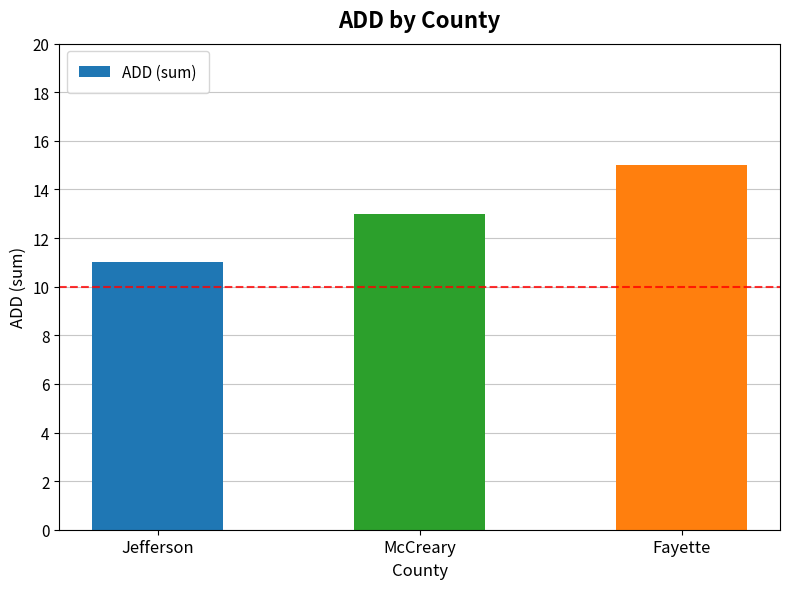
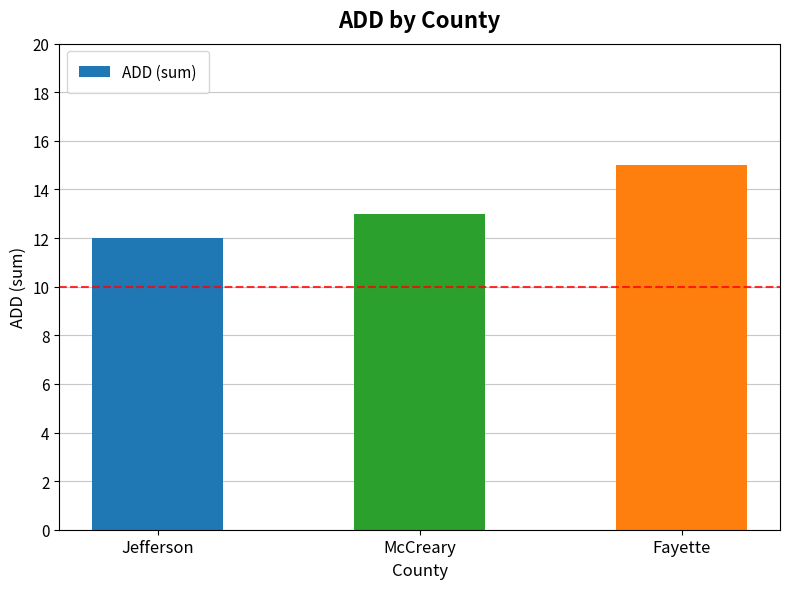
Jefferson: 11 -> 12
